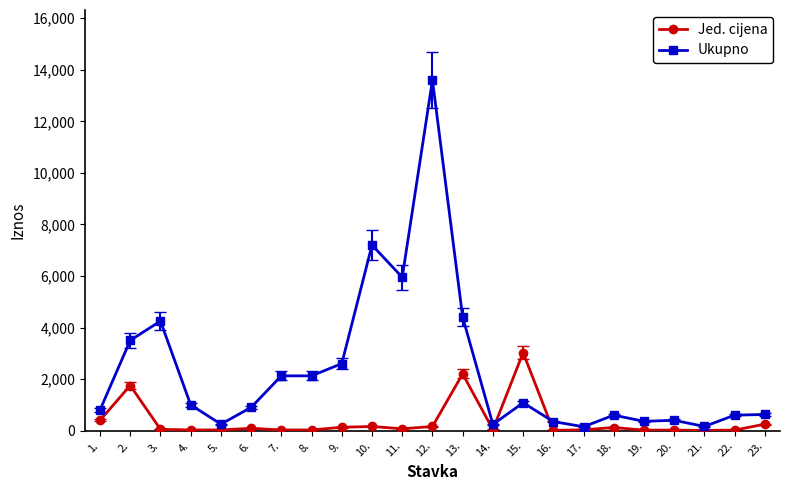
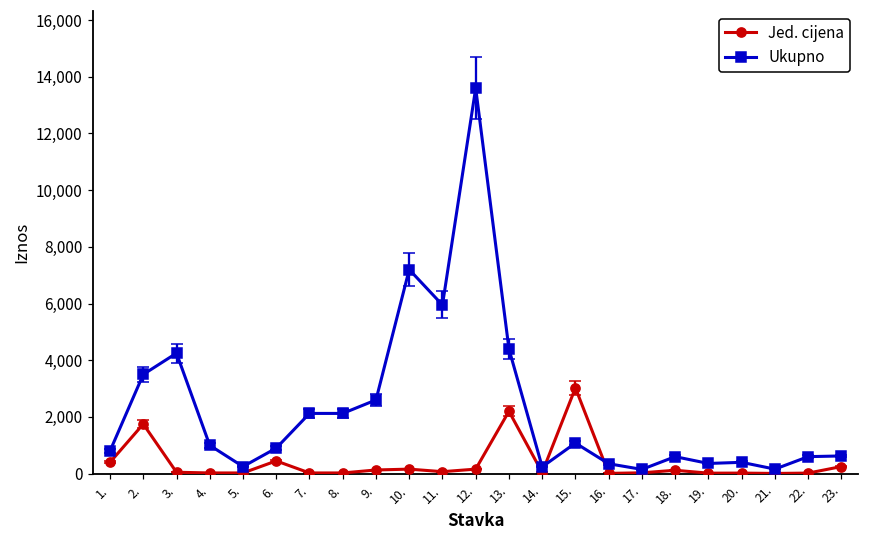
Jed. cijena, 6.: 100 -> 500
